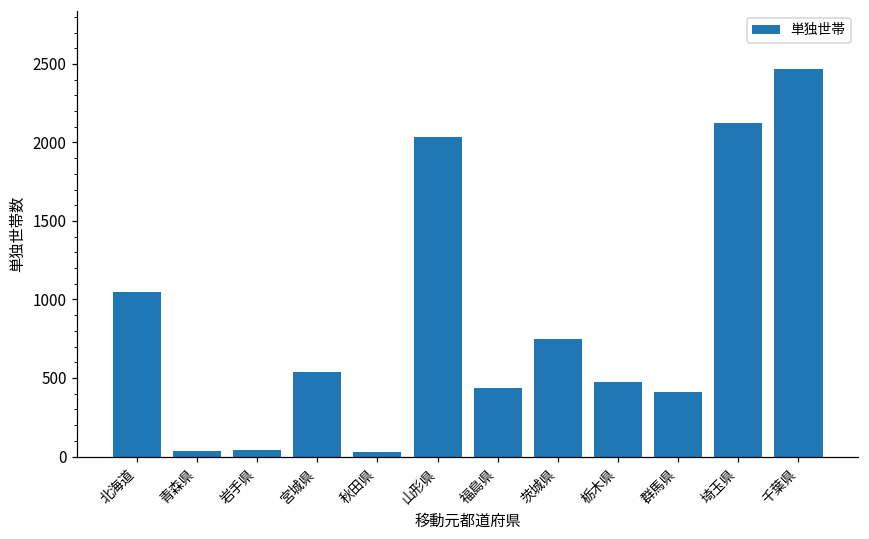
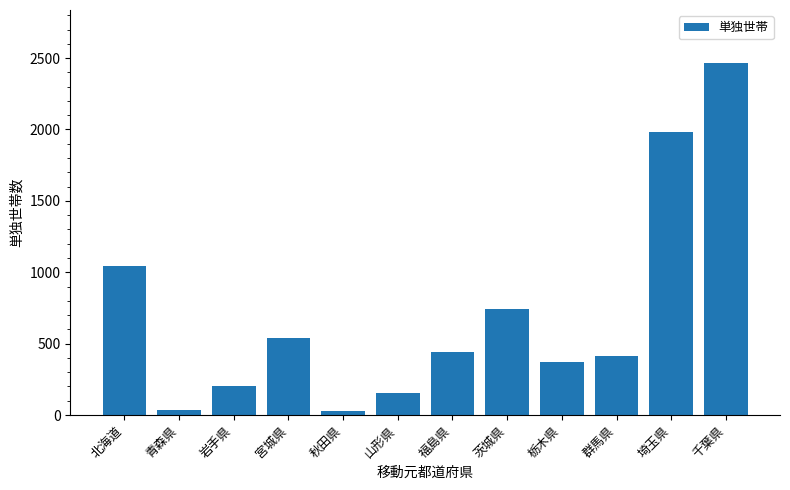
岩手県: 40 -> 200
山形県: 2040 -> 160
栃木県: 480 -> 370
埼玉県: 2120 -> 1980
